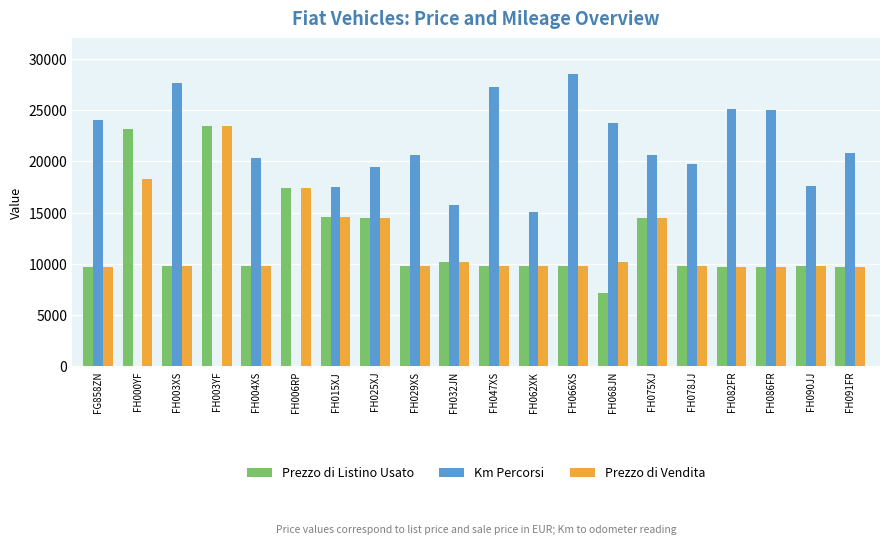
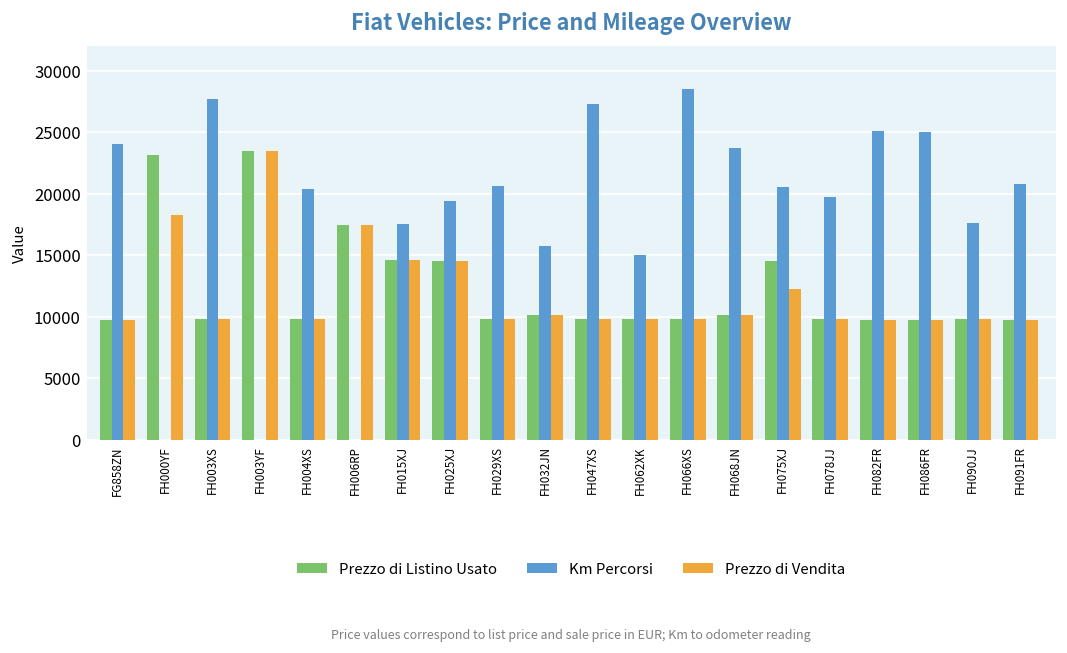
Prezzo di Listino Usato, FH068JN: 7200 -> 10200
Prezzo di Vendita, FH075XJ: 14500 -> 12200
